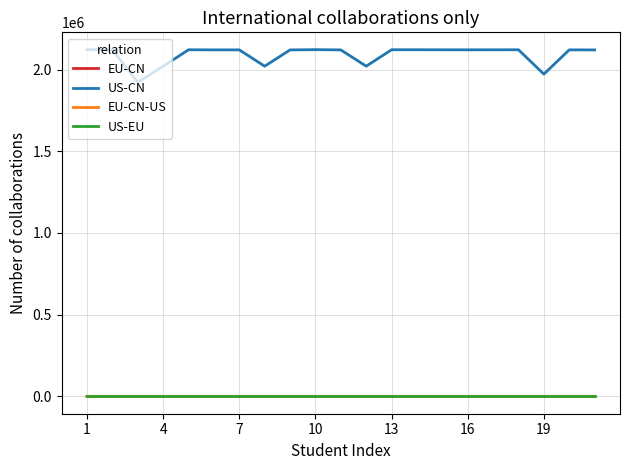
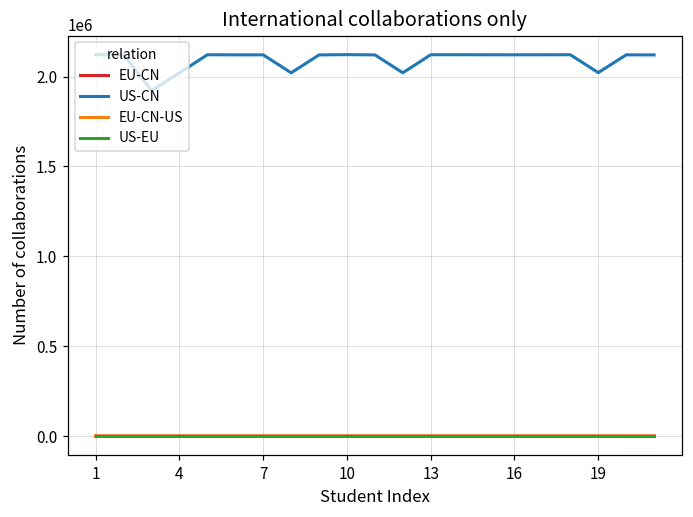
US-CN, 19: 1970000 -> 2020000
